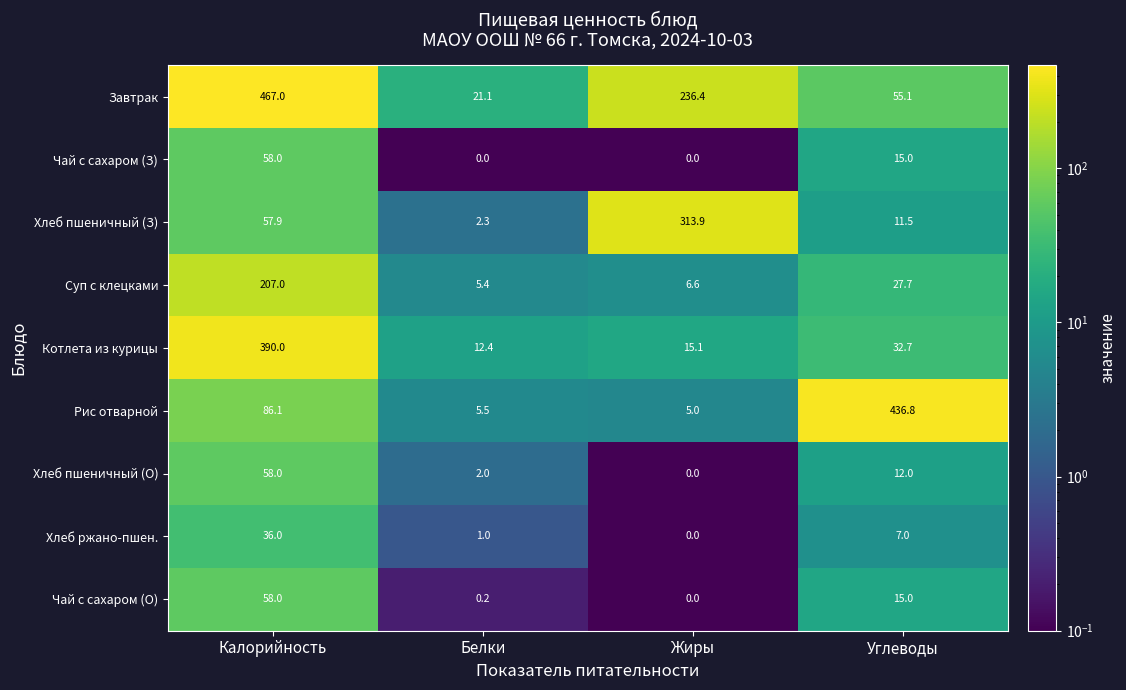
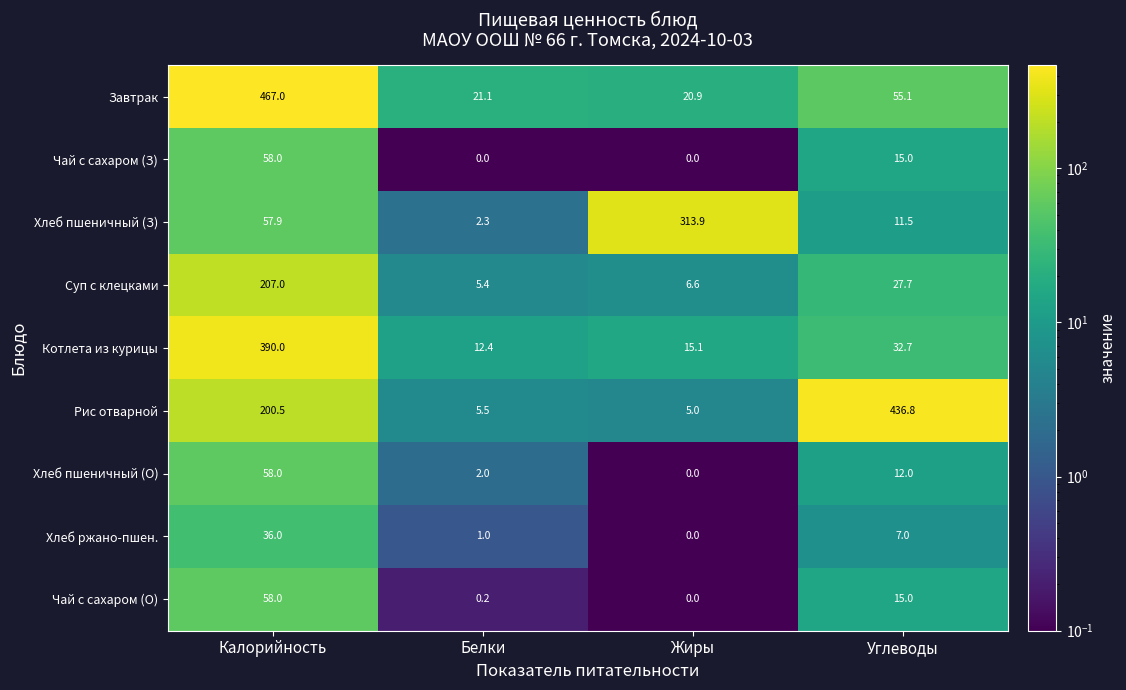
Завтрак, Жиры: 236.4 -> 20.9
Рис отварной, Калорийность: 86.1 -> 200.5
